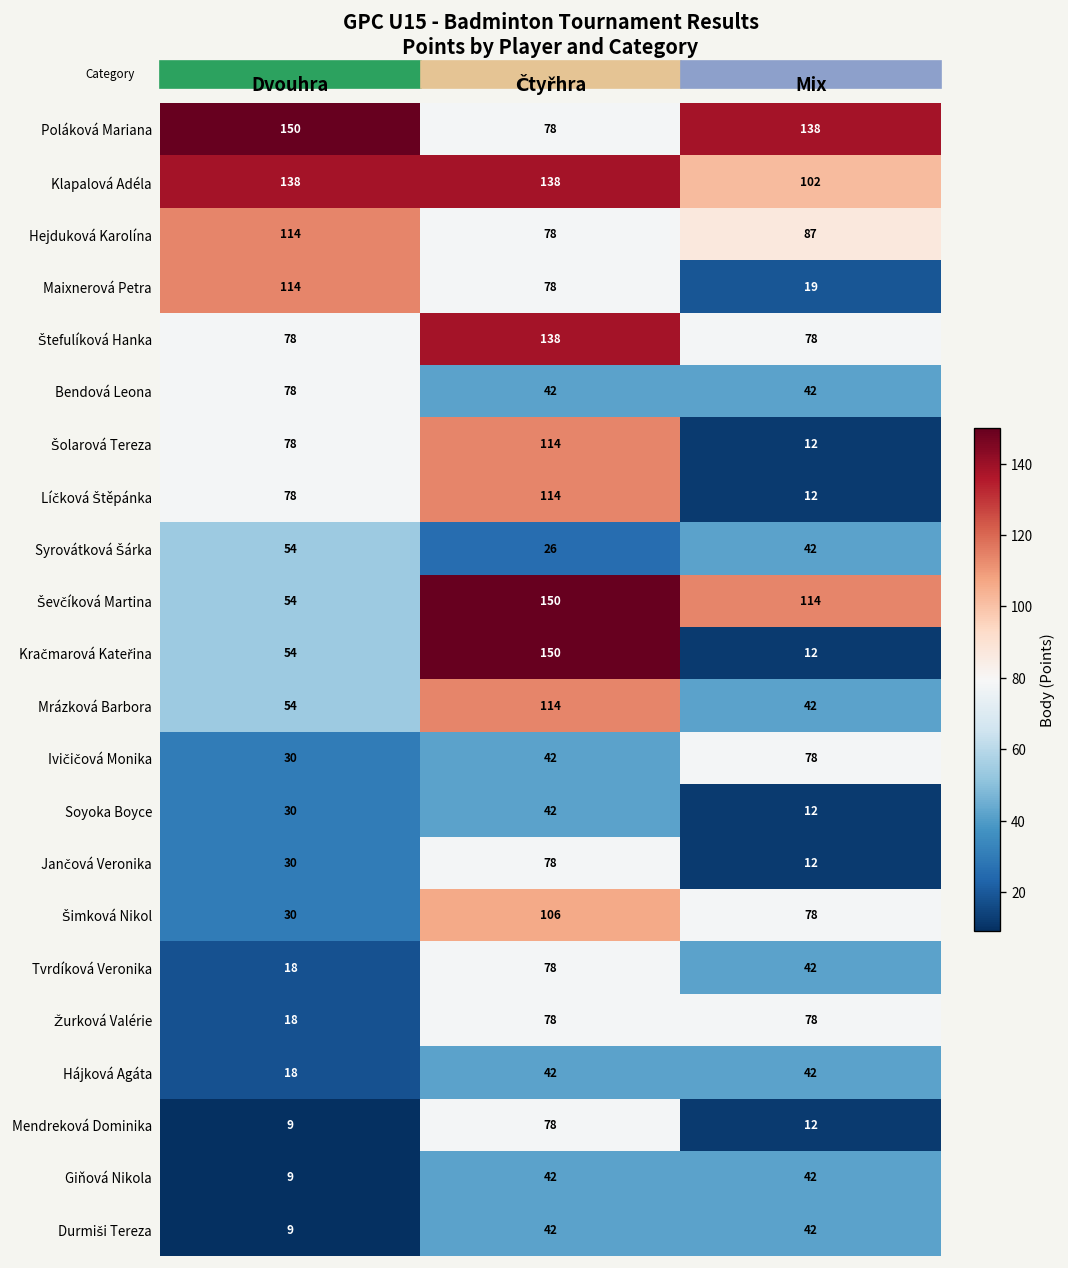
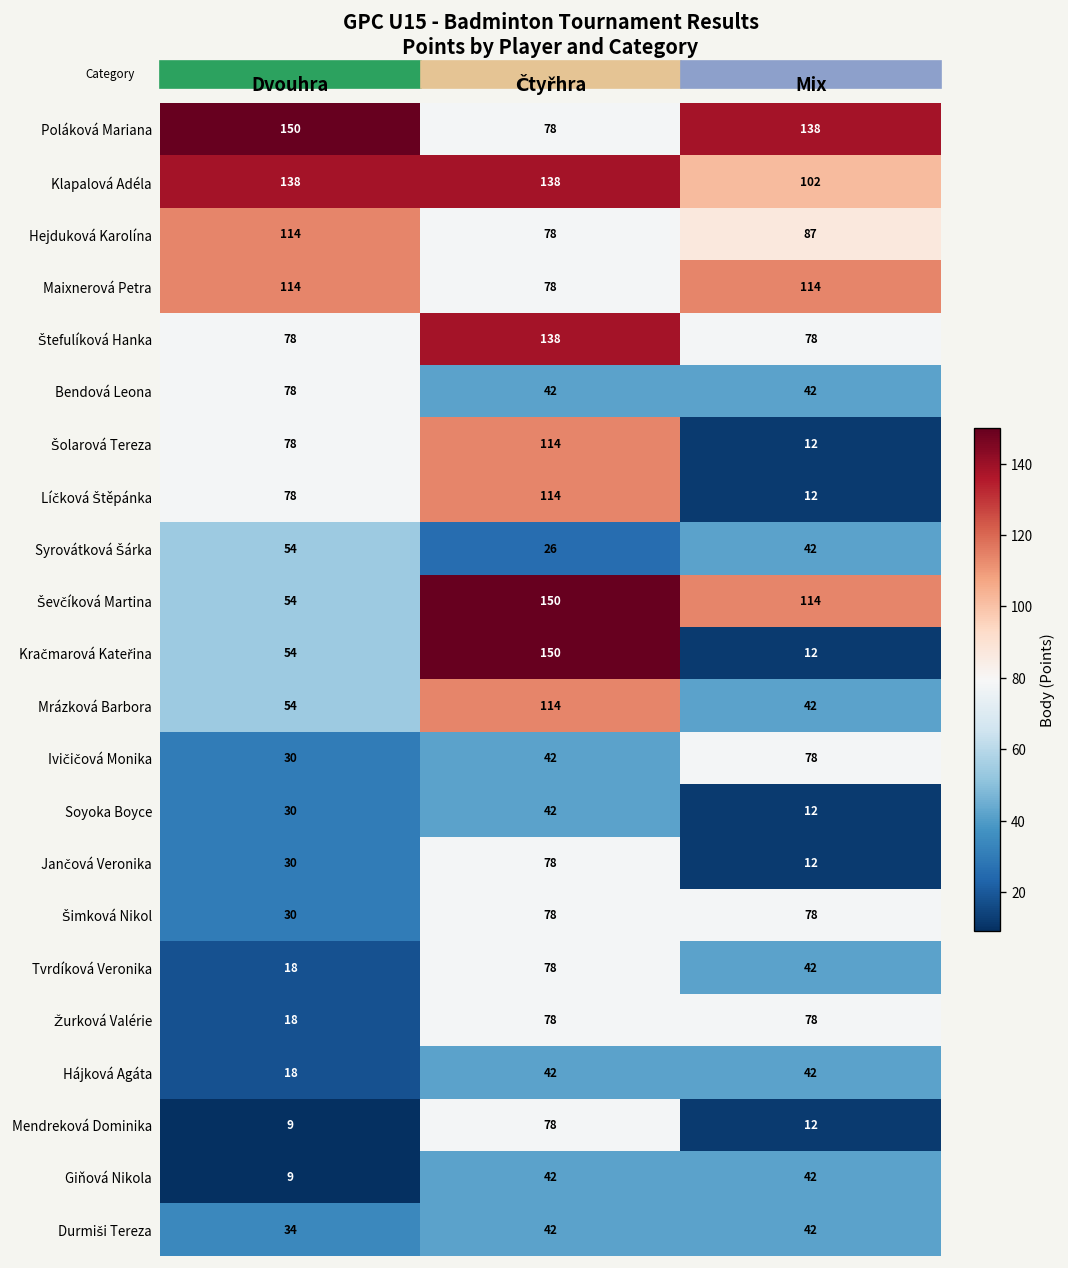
Maixnerová Petra, Mix: 19 -> 114
Šimková Nikol, Čtyřhra: 106 -> 78
Durmiši Tereza, Dvouhra: 9 -> 34
